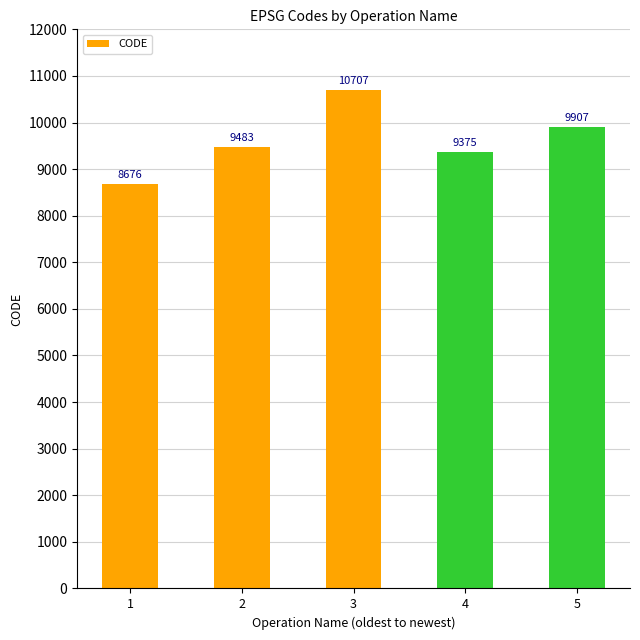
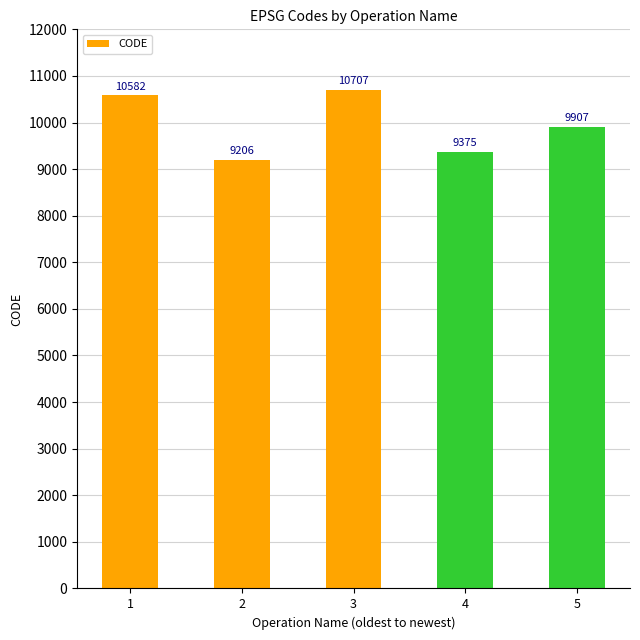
1: 8676 -> 10582
2: 9483 -> 9206
